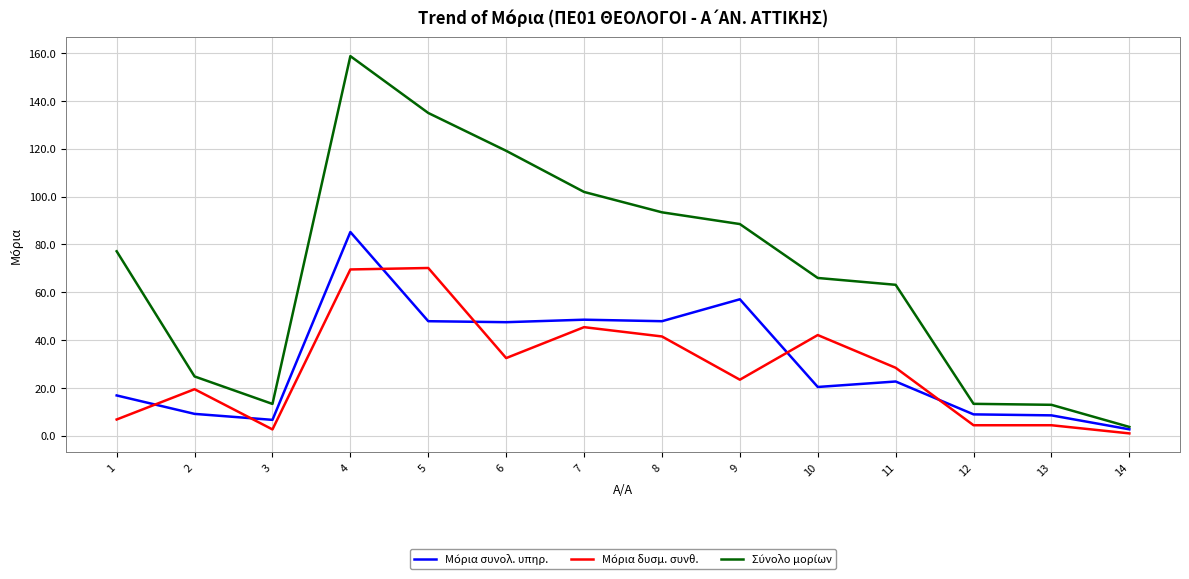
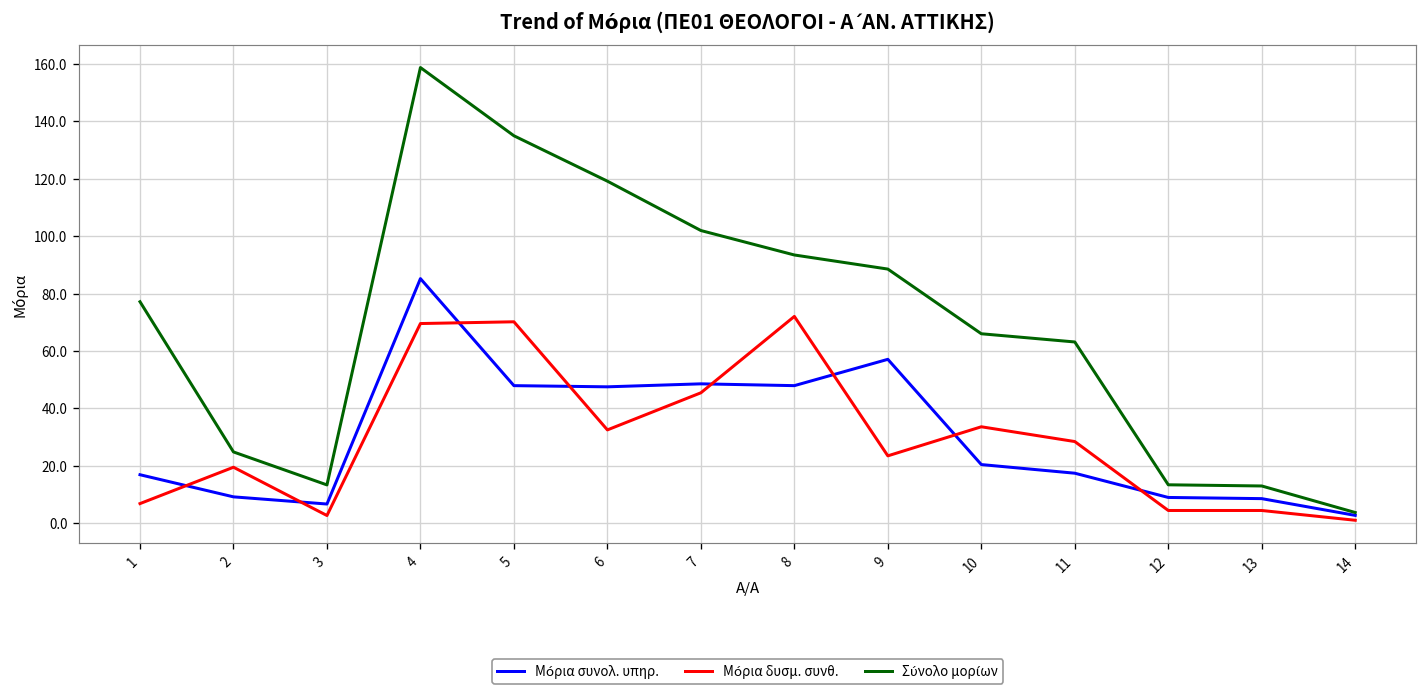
Μόρια δυσμ. συνθ., 8: 42 -> 72
Μόρια δυσμ. συνθ., 10: 42 -> 34
Μόρια συνολ. υπηρ., 11: 23 -> 17
